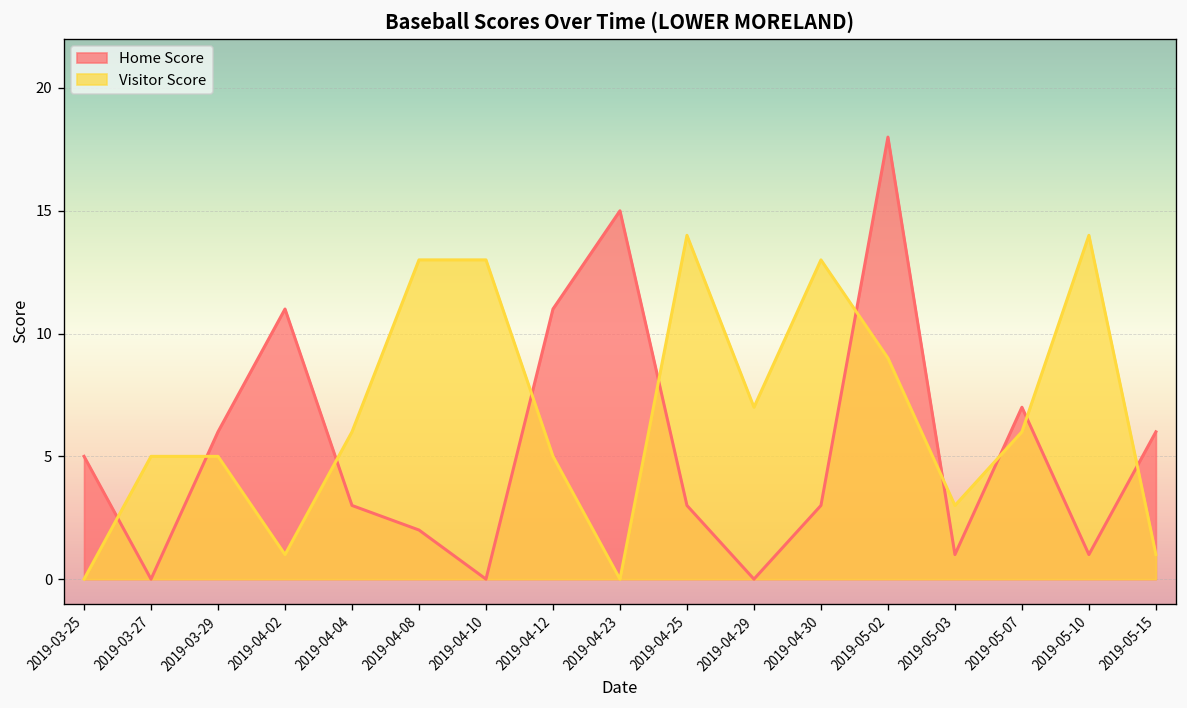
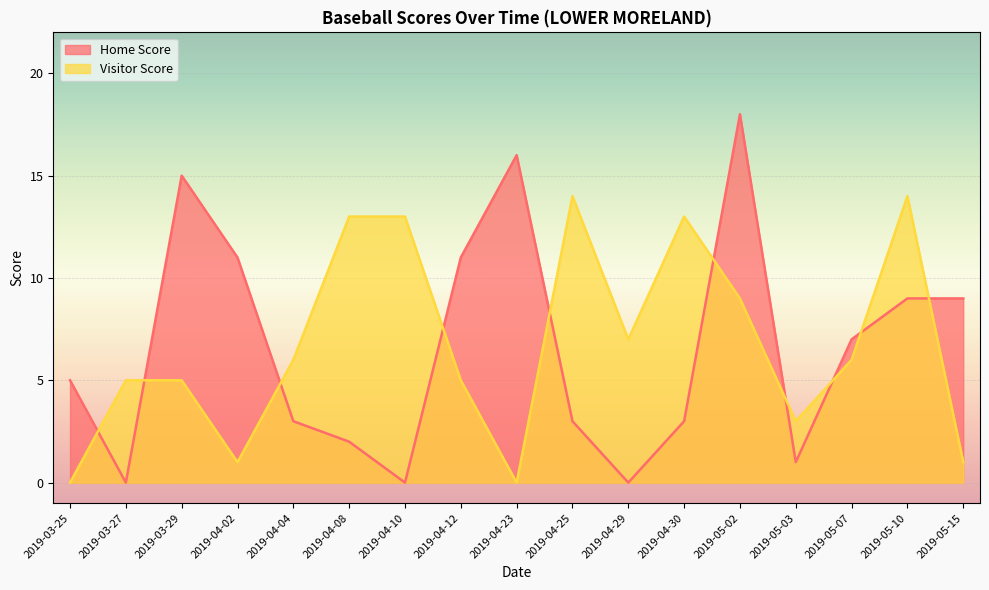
Home Score, 2019-03-29: 6 -> 15
Home Score, 2019-04-23: 15 -> 16
Home Score, 2019-05-10: 1 -> 9
Home Score, 2019-05-15: 6 -> 9
